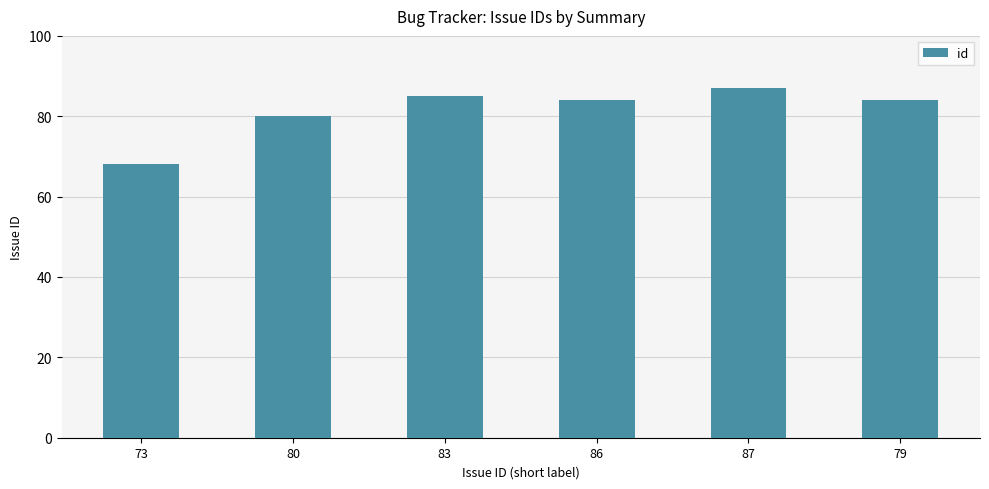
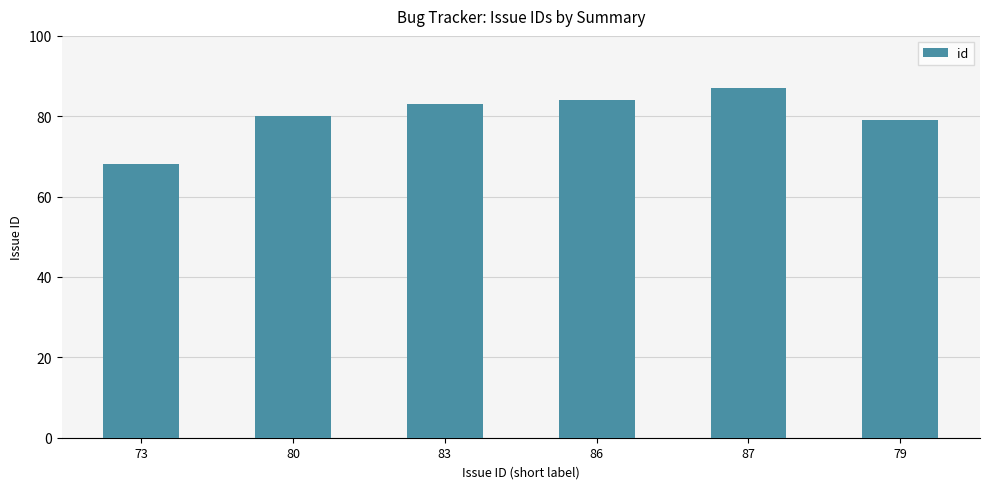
83: 85 -> 83
79: 84 -> 79
